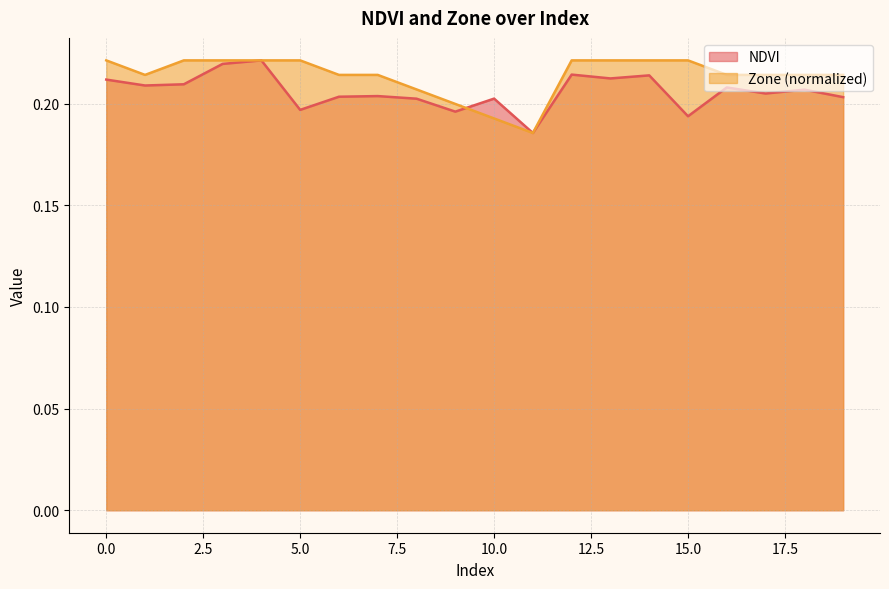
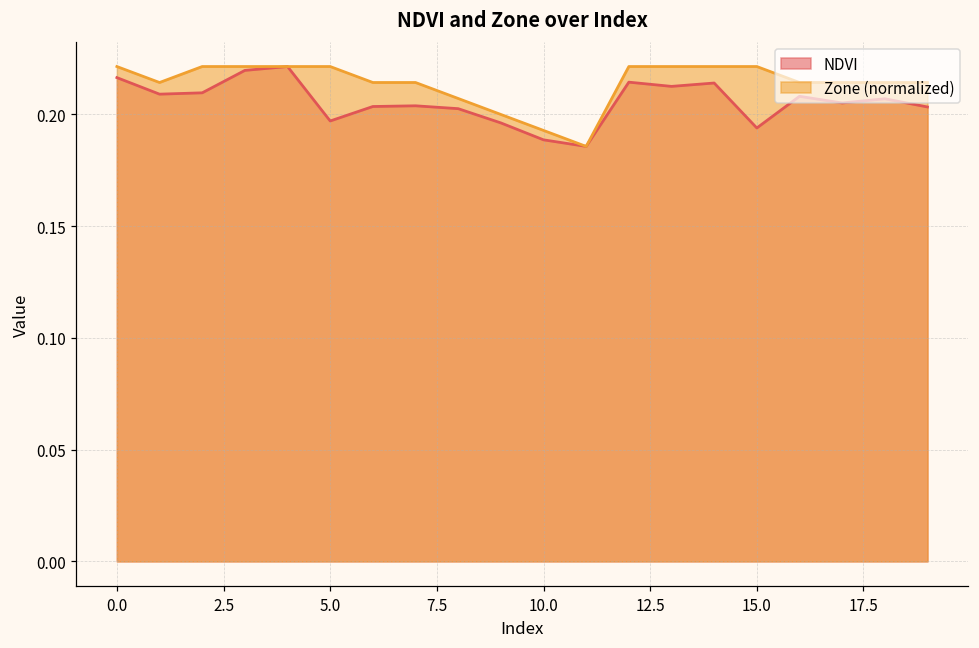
NDVI, 0.0: 0.212 -> 0.216
NDVI, 10.0: 0.203 -> 0.189
